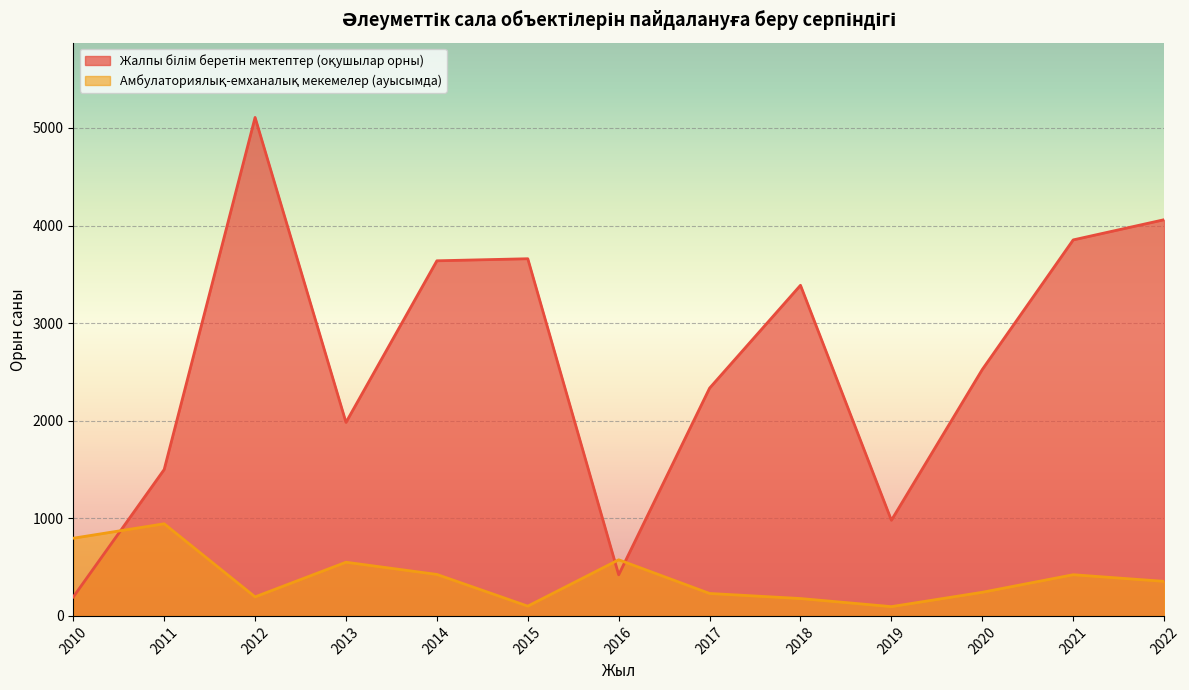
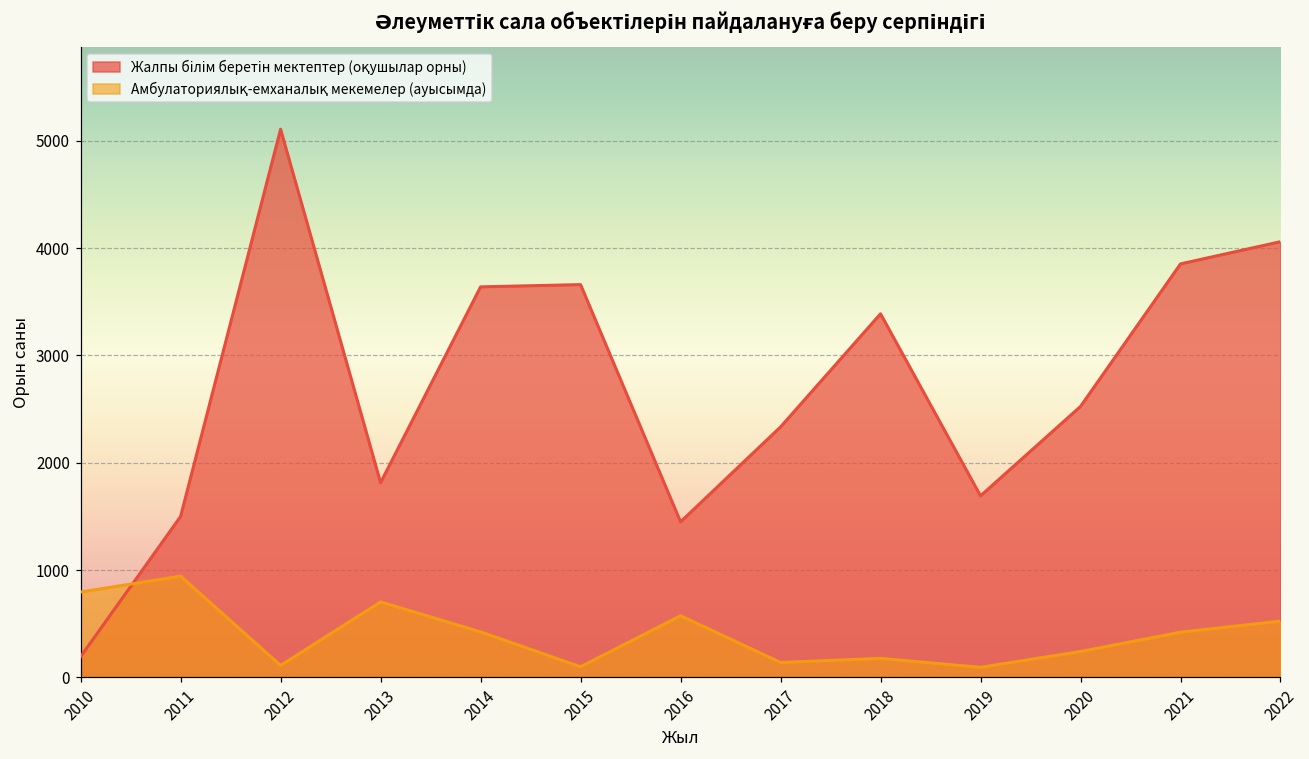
Амбулаториялық-емханалық мекемелер (ауысымда), 2012: 200 -> 100
Жалпы білім беретін мектептер (оқушылар орны), 2013: 2000 -> 1800
Амбулаториялық-емханалық мекемелер (ауысымда), 2013: 600 -> 700
Жалпы білім беретін мектептер (оқушылар орны), 2016: 400 -> 1500
Амбулаториялық-емханалық мекемелер (ауысымда), 2017: 200 -> 100
Жалпы білім беретін мектептер (оқушылар орны), 2019: 1000 -> 1700
Амбулаториялық-емханалық мекемелер (ауысымда), 2022: 400 -> 500
